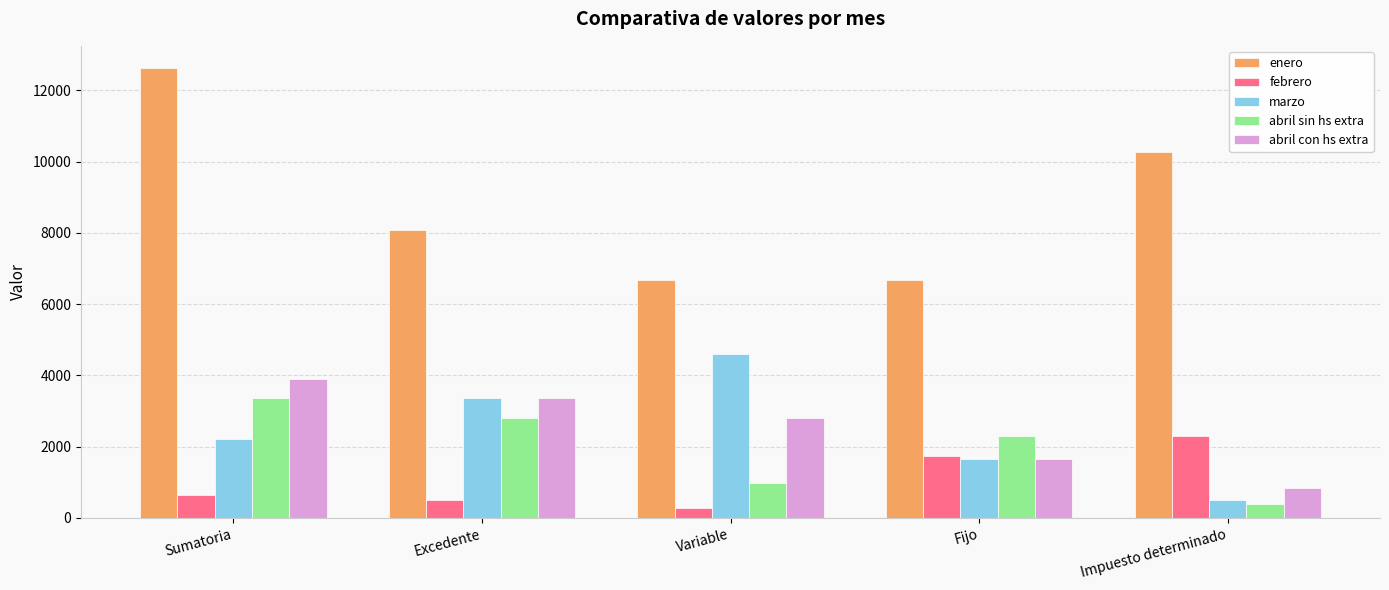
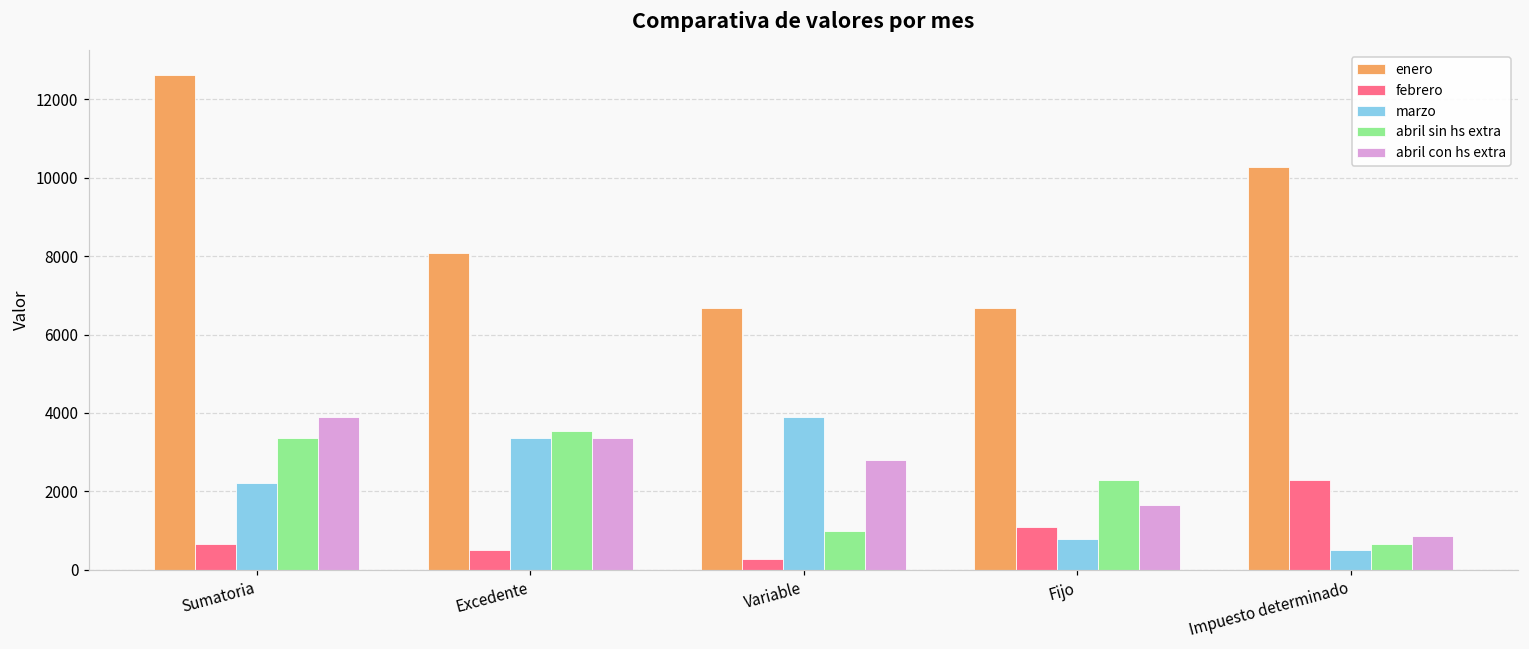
abril sin hs extra, Excedente: 2800 -> 3500
marzo, Variable: 4600 -> 3900
febrero, Fijo: 1700 -> 1100
marzo, Fijo: 1600 -> 800
abril sin hs extra, Impuesto determinado: 400 -> 600
